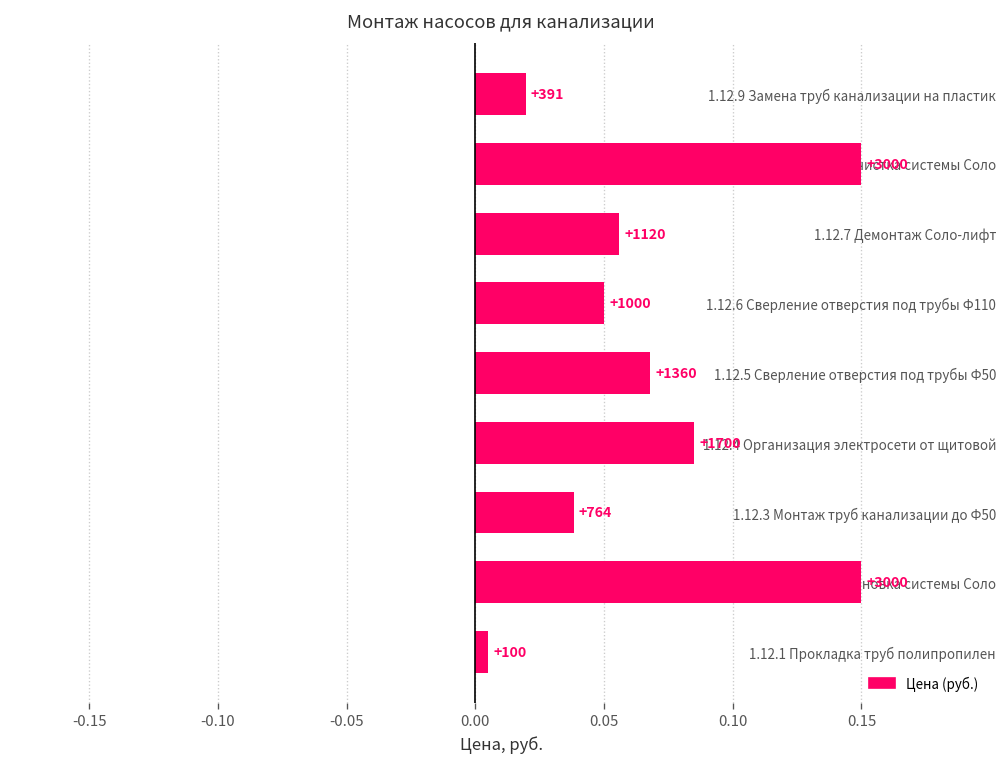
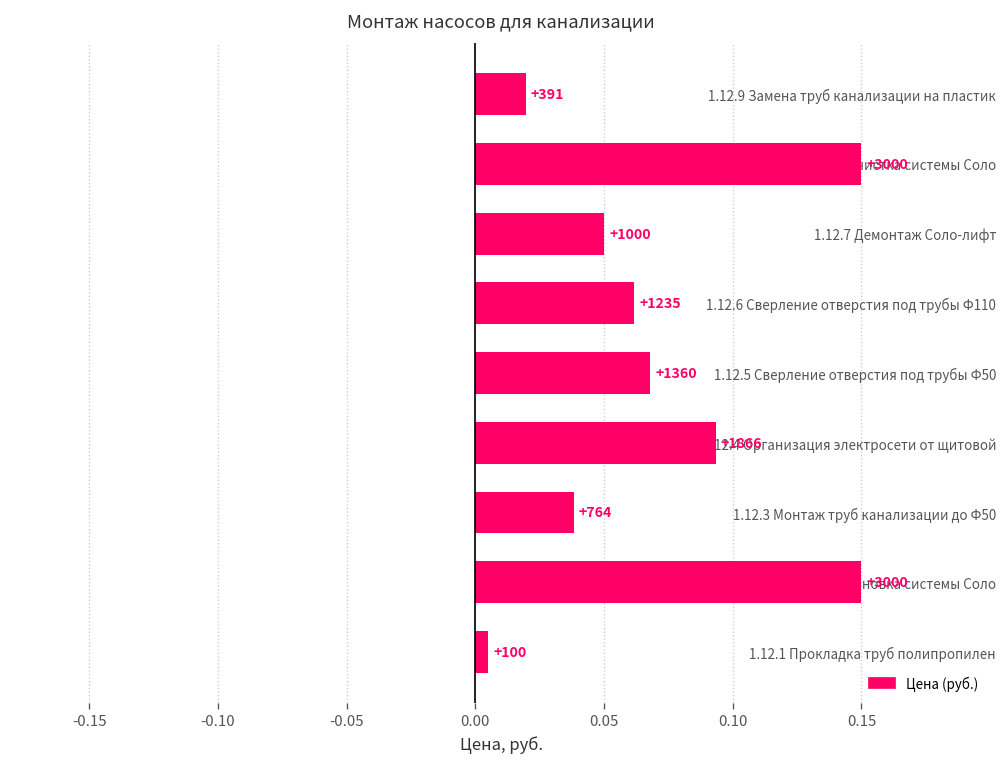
1.12.7 Демонтаж Соло-лифт: +1120 -> +1000
1.12.6 Сверление отверстия под трубы Ф110: +1000 -> +1235
1.12.4 Организация электросети от щитовой: +1700 -> +1866
